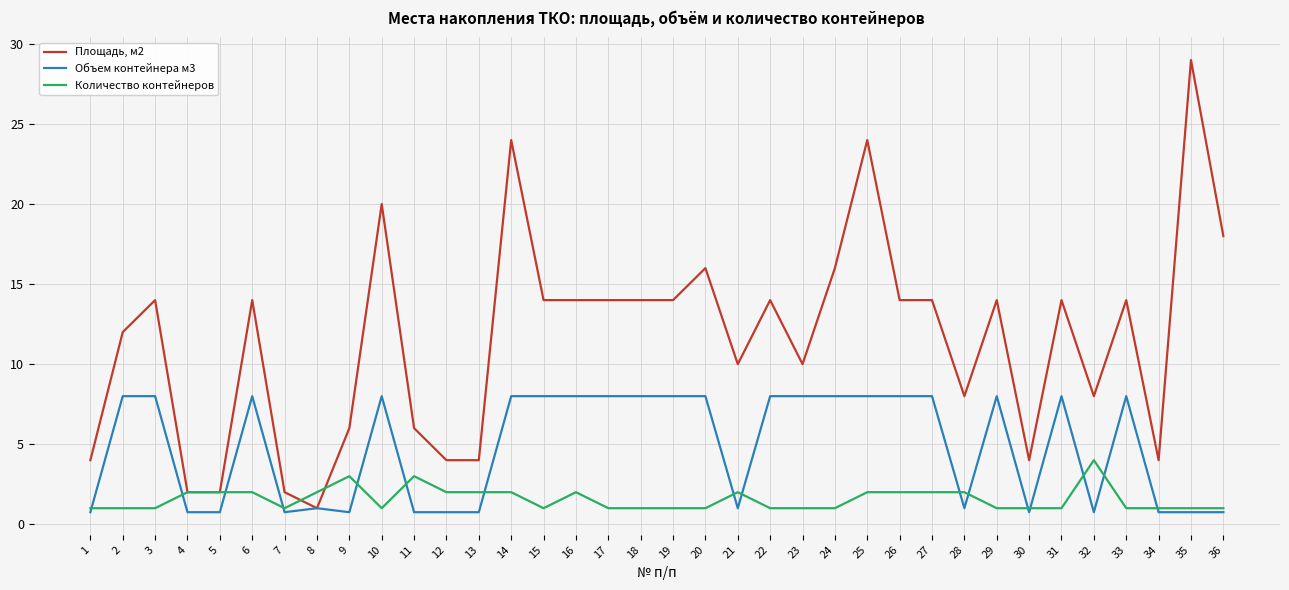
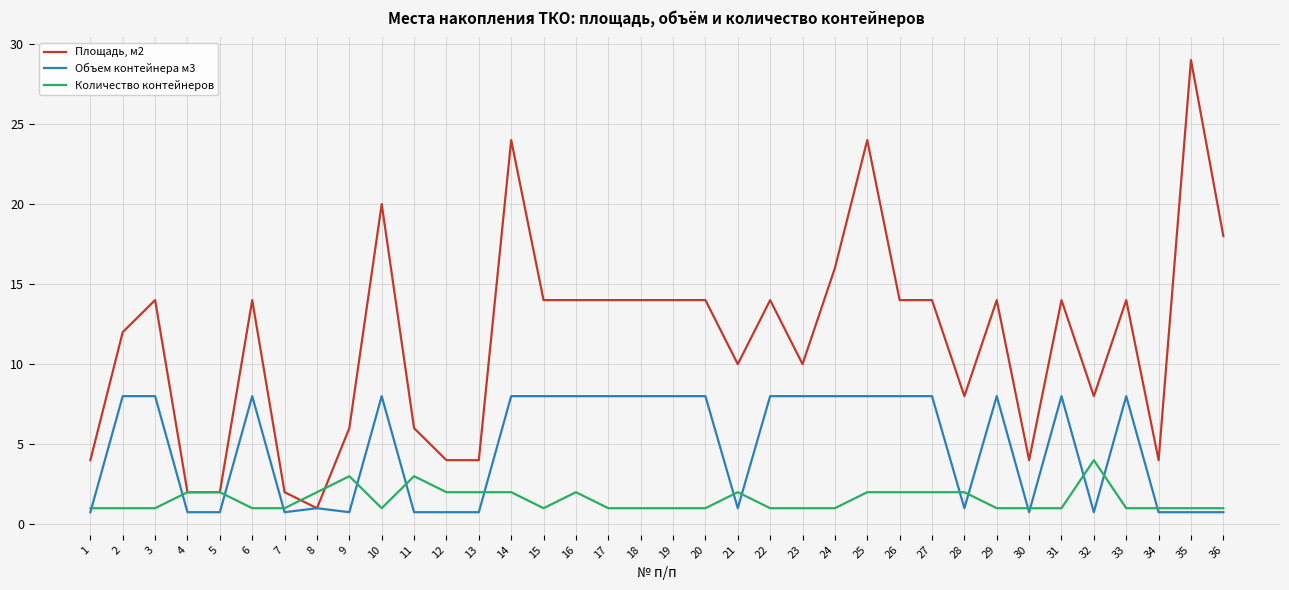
Количество контейнеров, 6: 2 -> 1
Площадь, м2, 20: 16 -> 14
